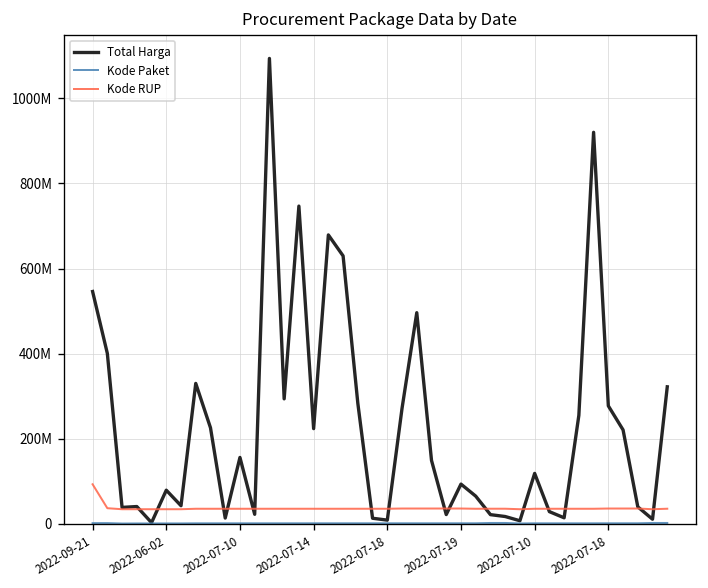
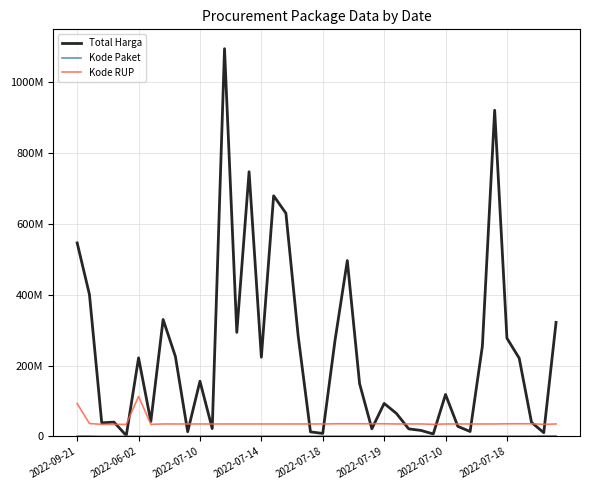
Total Harga, 2022-06-02: 80000000 -> 220000000
Kode RUP, 2022-06-02: 30000000 -> 110000000
